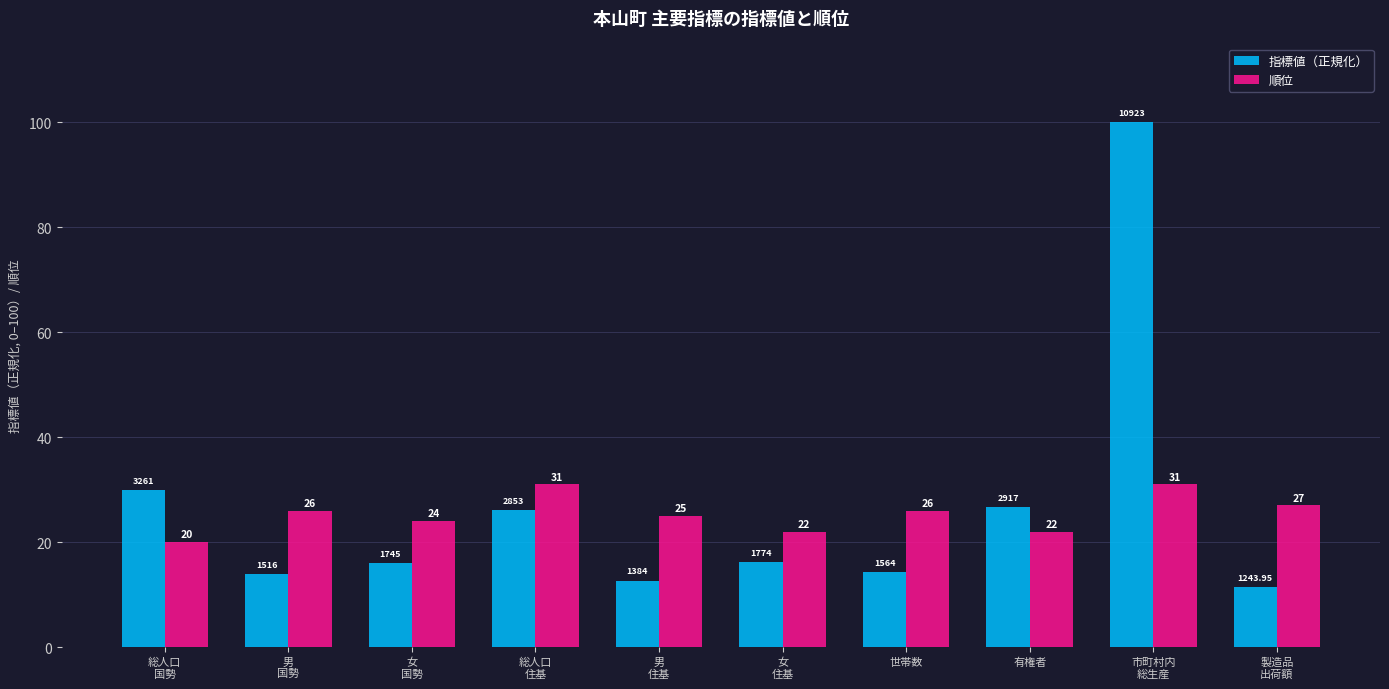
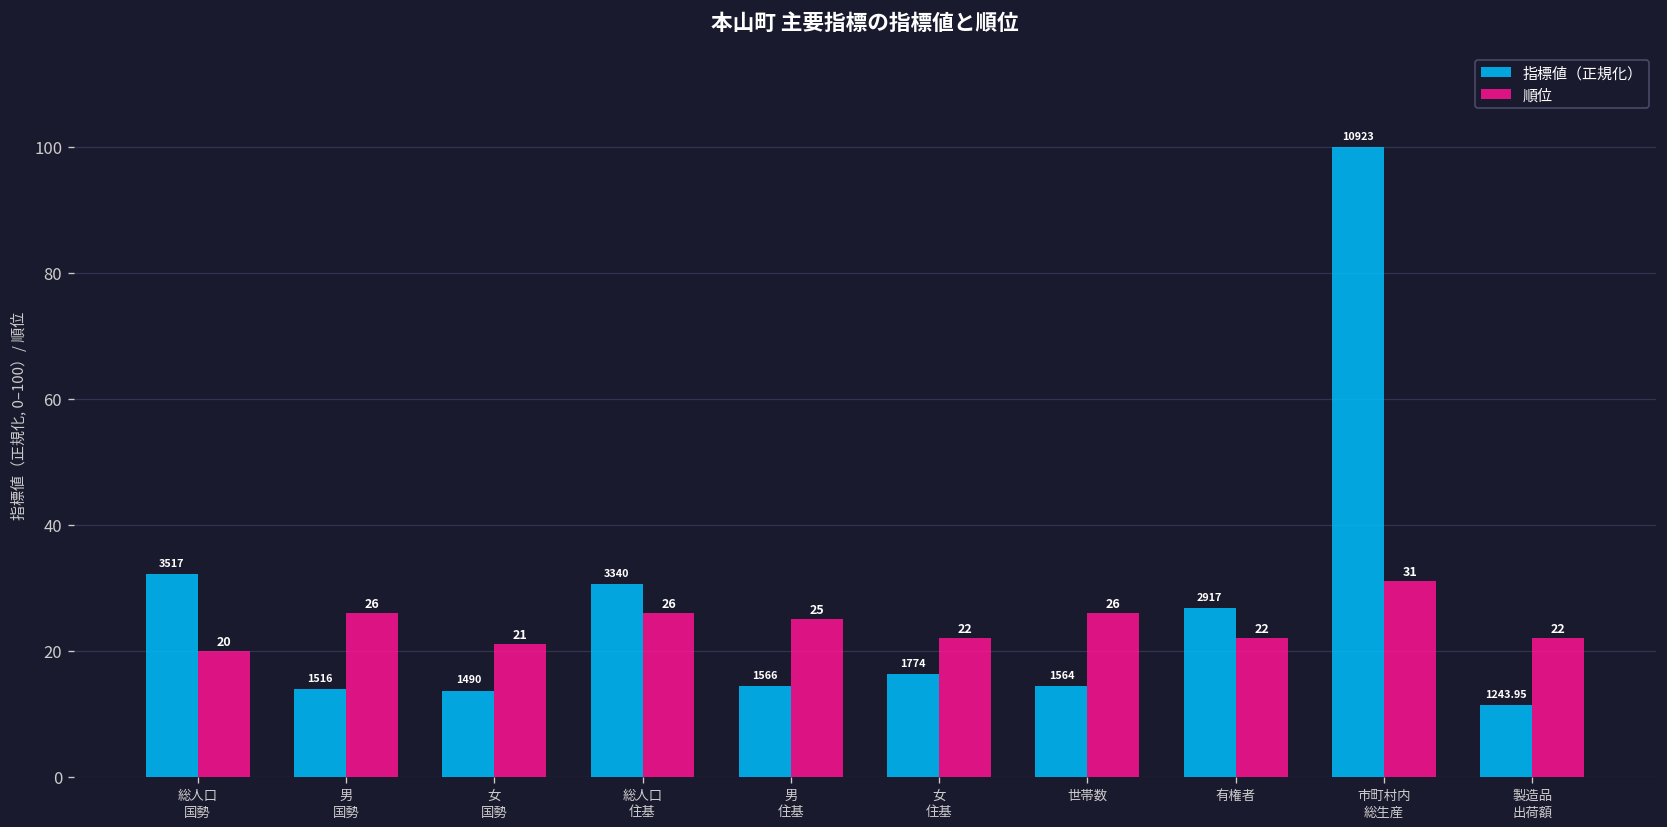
指標値（正規化）, 総人口 国勢: 3261 -> 3517
指標値（正規化）, 女 国勢: 1745 -> 1490
順位, 女 国勢: 24 -> 21
指標値（正規化）, 総人口 住基: 2853 -> 3340
順位, 総人口 住基: 31 -> 26
指標値（正規化）, 男 住基: 1384 -> 1566
順位, 製造品 出荷額: 27 -> 22
